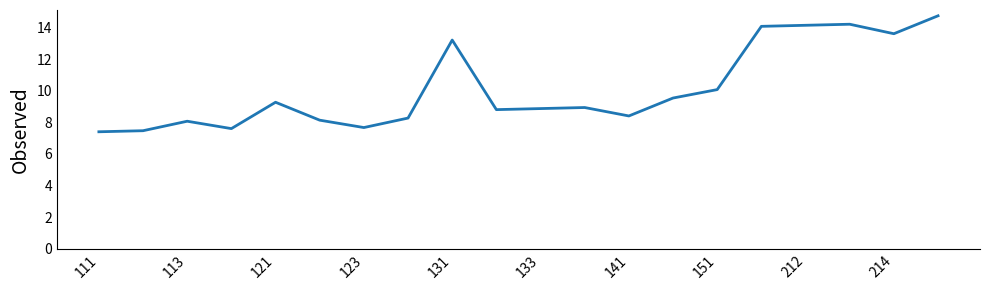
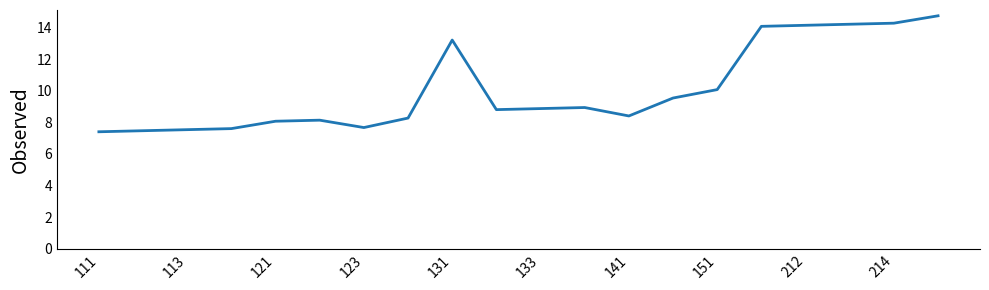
113: 8.1 -> 7.5
121: 9.3 -> 8.1
214: 13.6 -> 14.3
